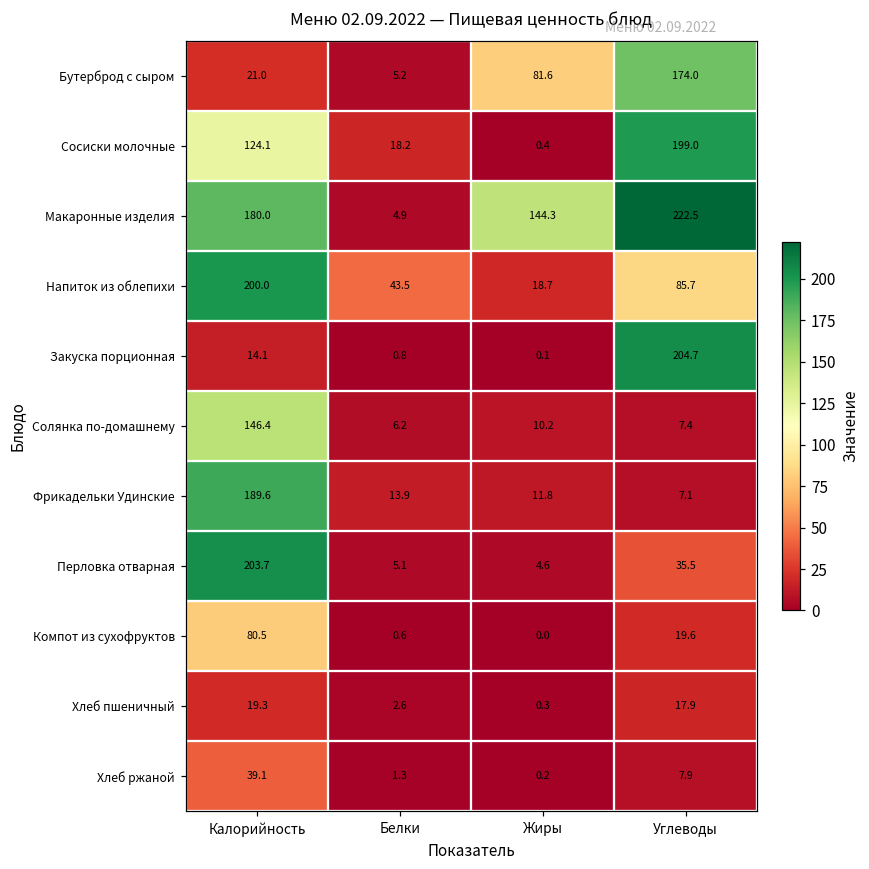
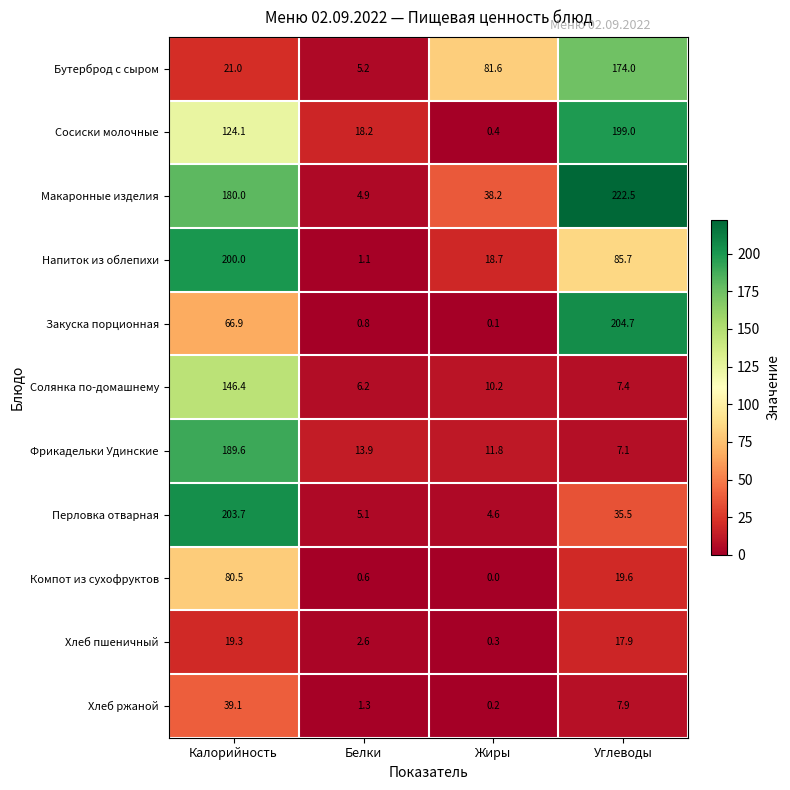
Макаронные изделия, Жиры: 144.3 -> 38.2
Напиток из облепихи, Белки: 43.5 -> 1.1
Закуска порционная, Калорийность: 14.1 -> 66.9
